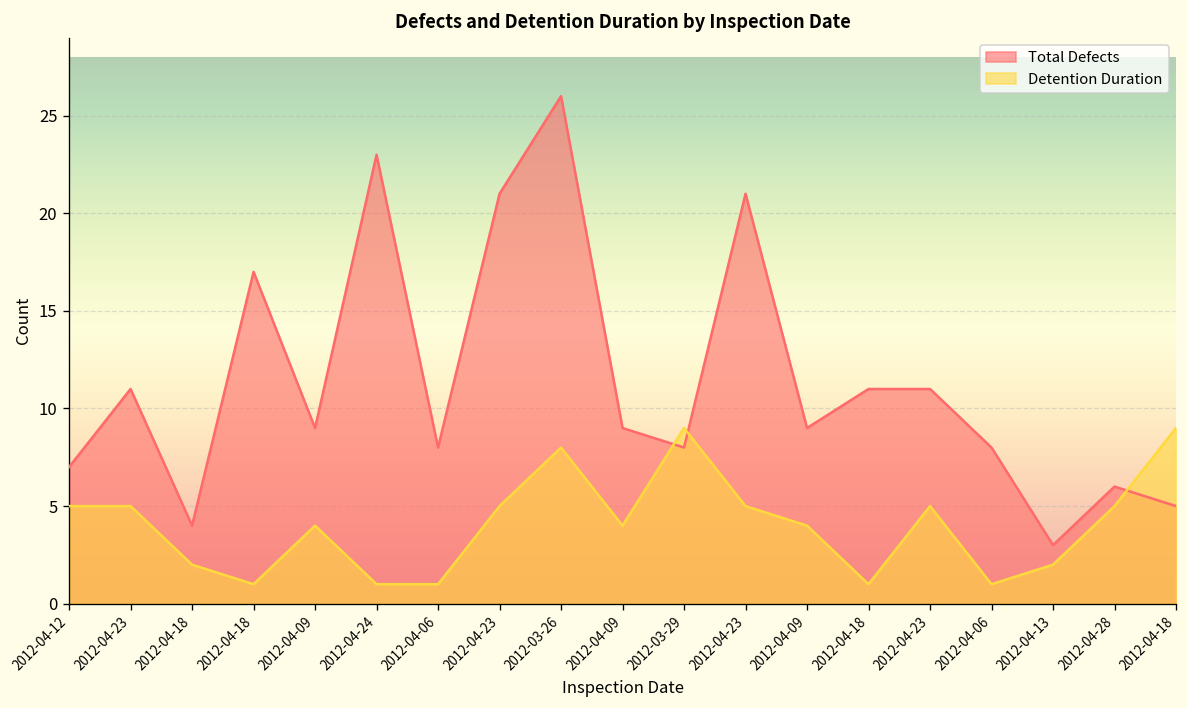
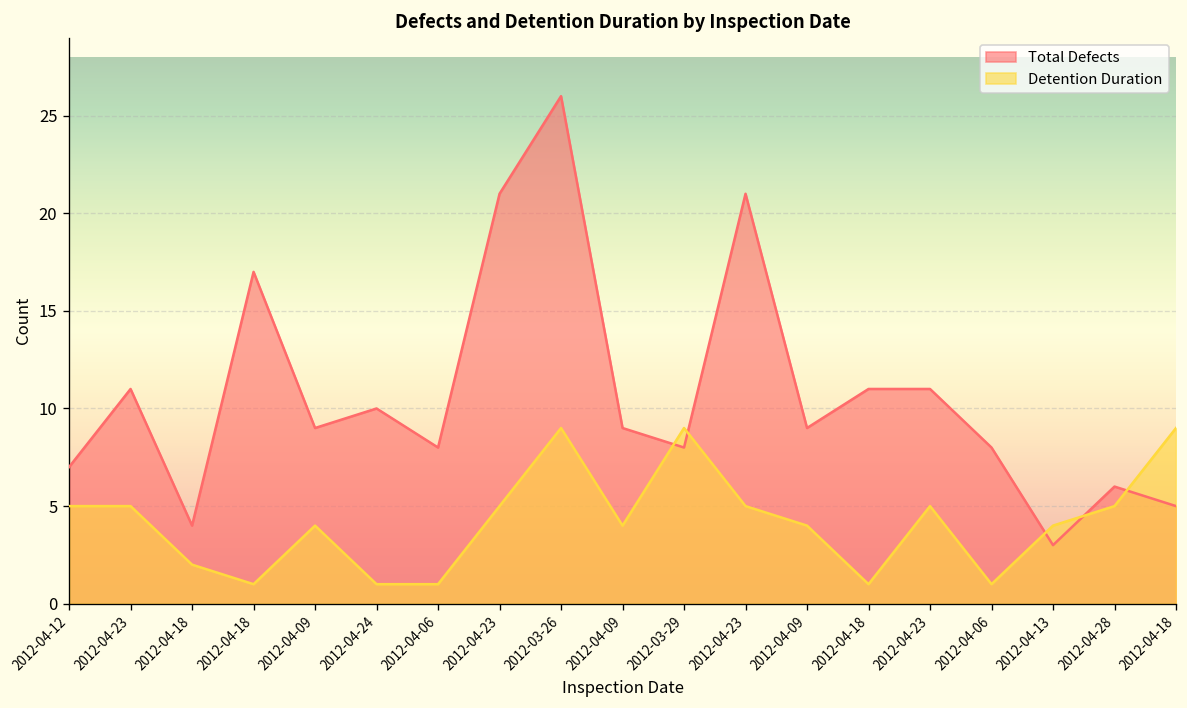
Total Defects, 2012-04-24: 23 -> 10
Detention Duration, 2012-03-26: 8 -> 9
Detention Duration, 2012-04-13: 2 -> 4
